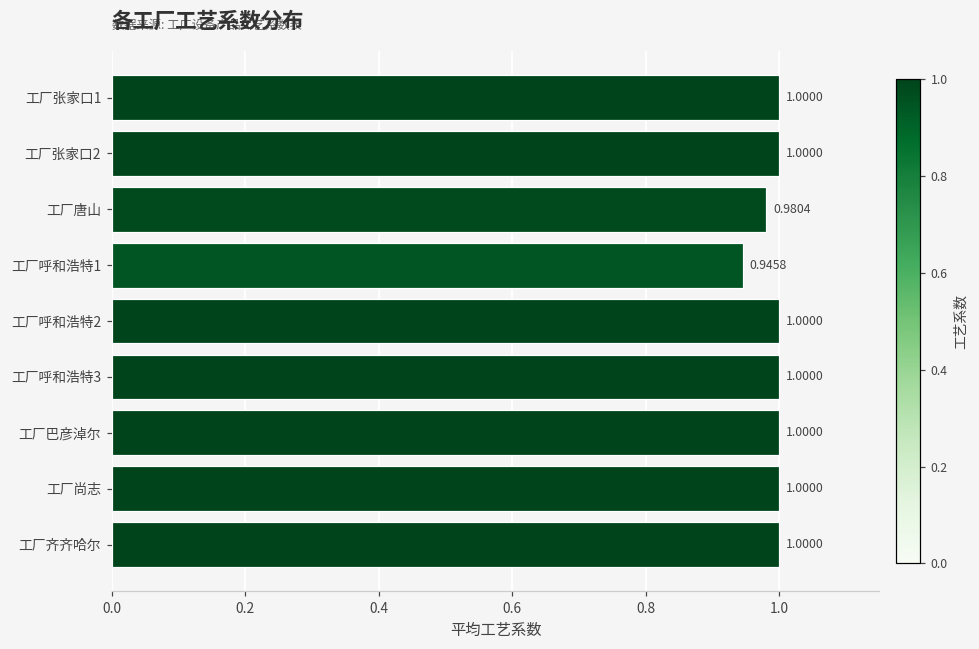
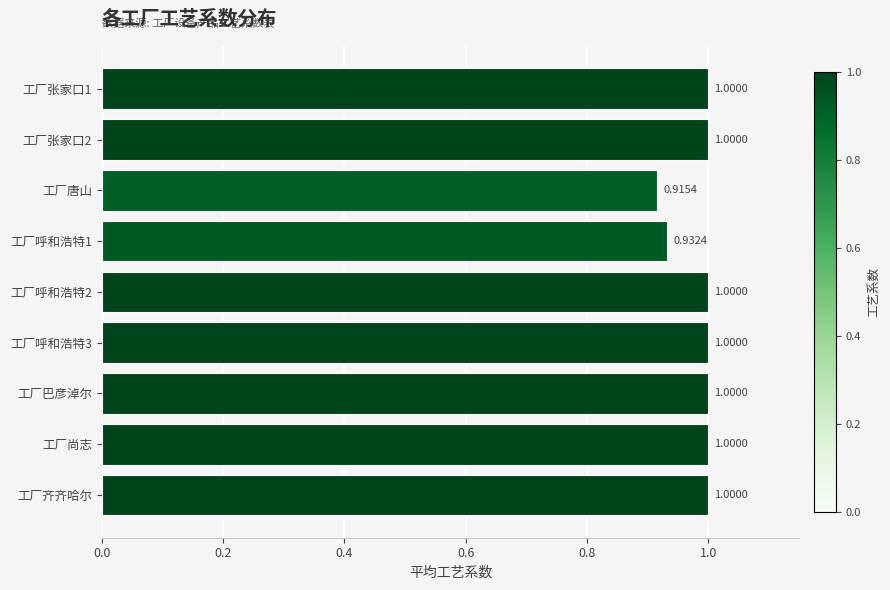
工厂唐山: 0.9804 -> 0.9154
工厂呼和浩特1: 0.9458 -> 0.9324
